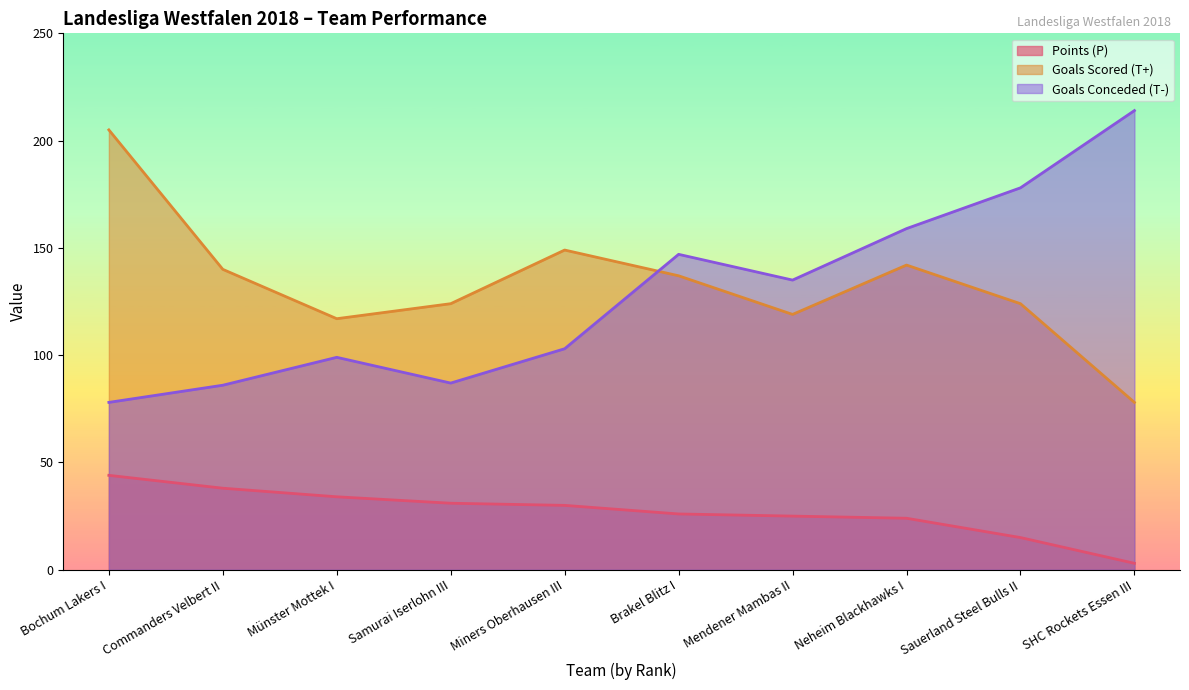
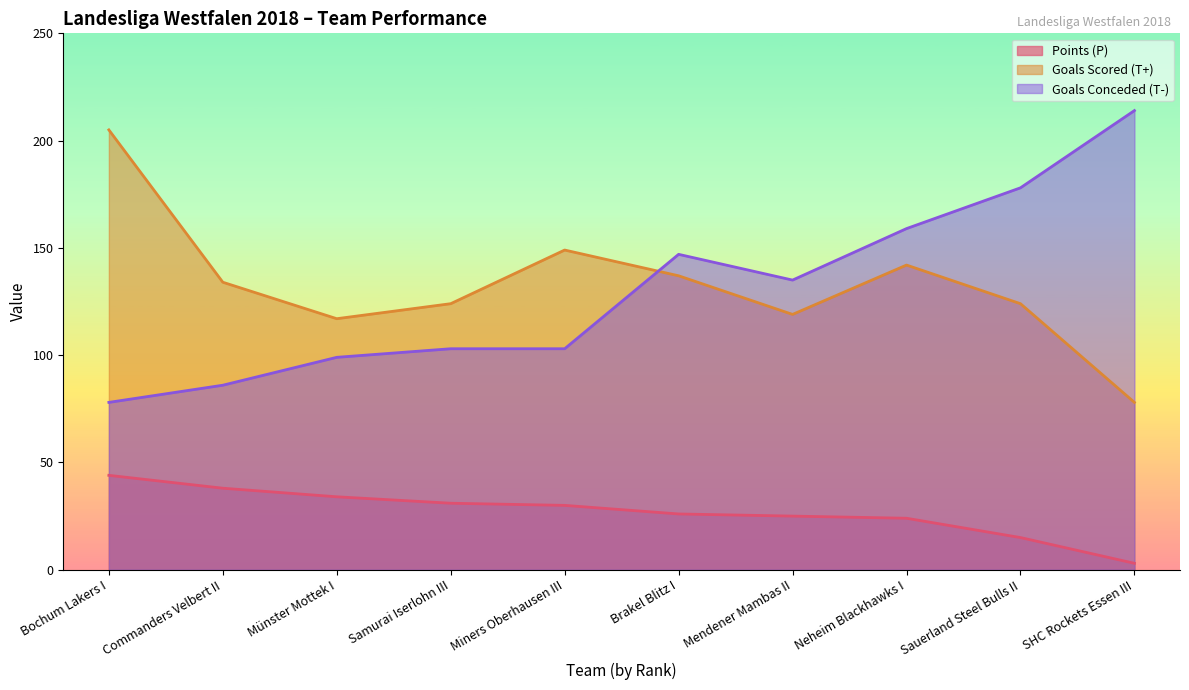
Goals Scored (T+), Commanders Velbert II: 140 -> 134
Goals Conceded (T-), Samurai Iserlohn III: 87 -> 103
